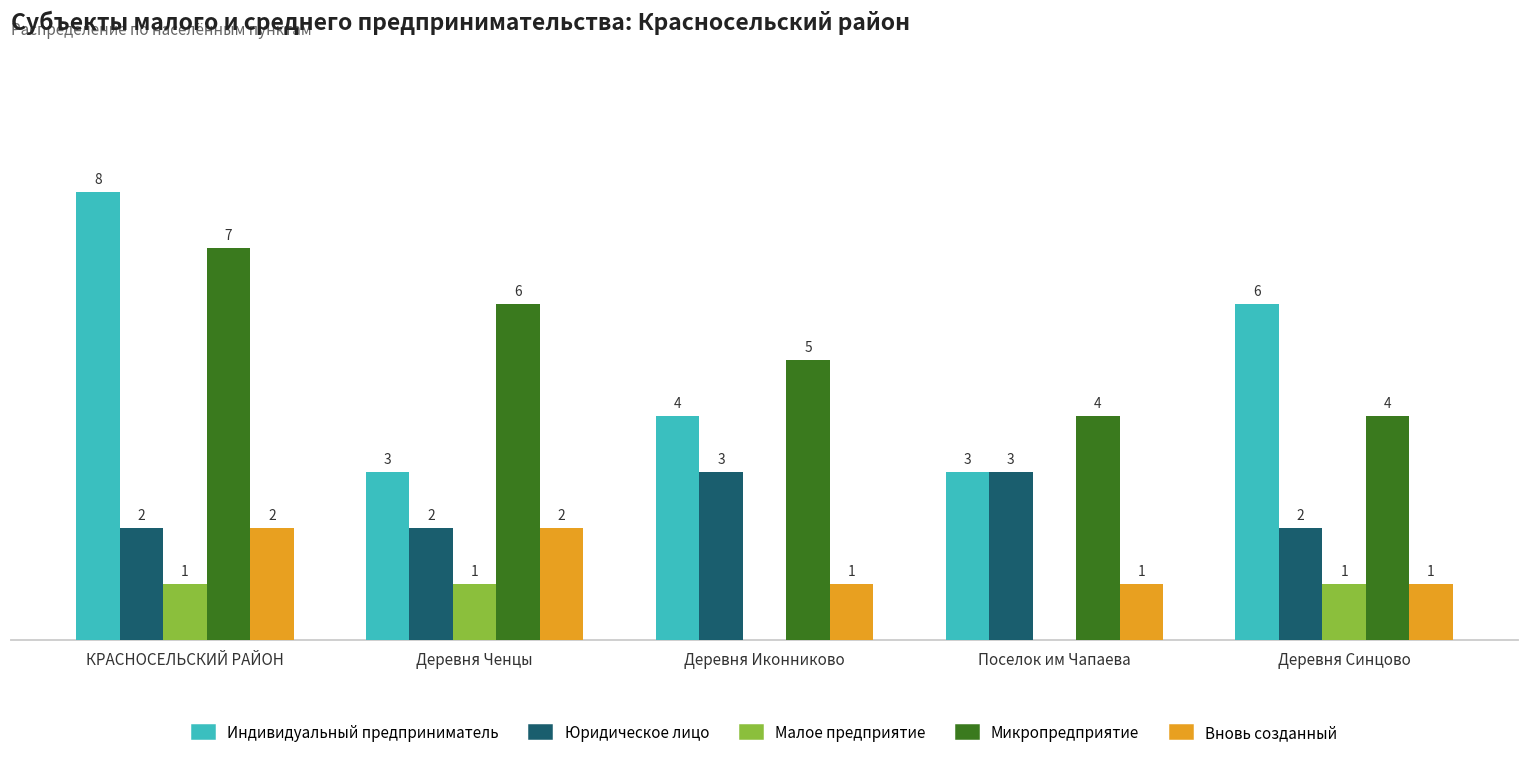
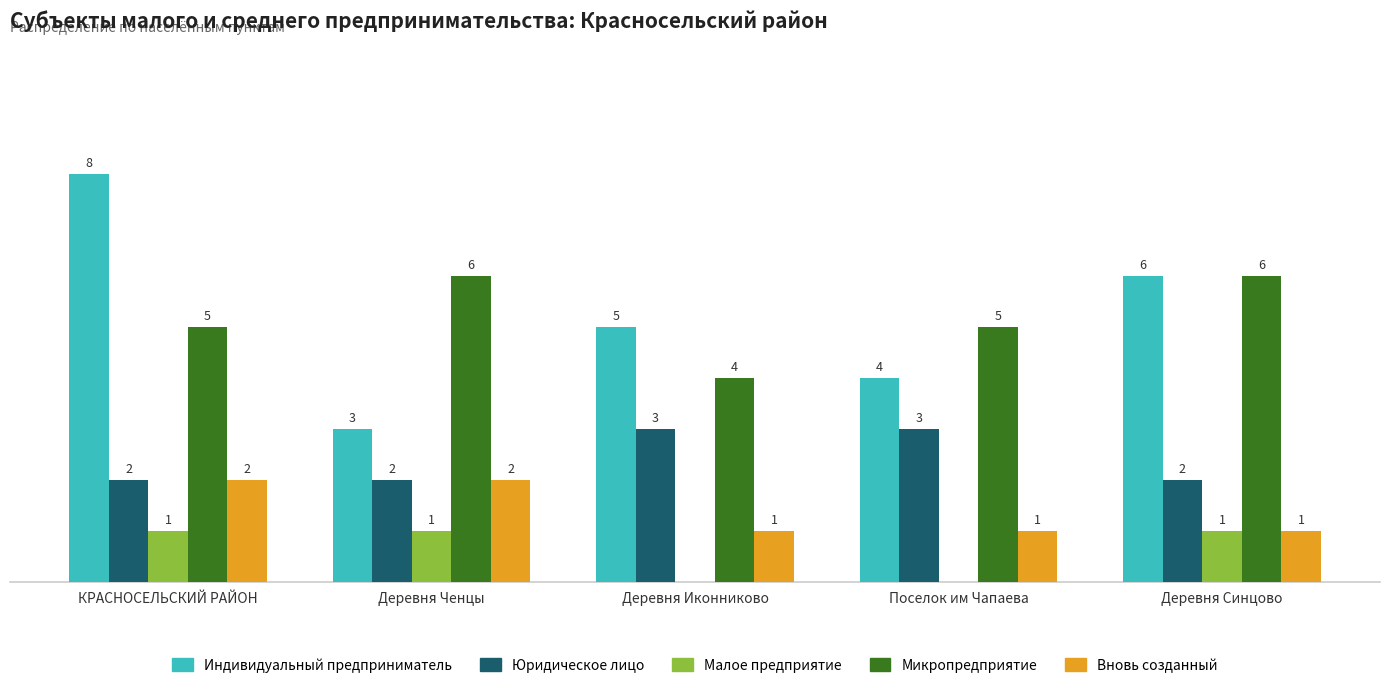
Микропредприятие, КРАСНОСЕЛЬСКИЙ РАЙОН: 7 -> 5
Индивидуальный предприниматель, Деревня Иконниково: 4 -> 5
Микропредприятие, Деревня Иконниково: 5 -> 4
Индивидуальный предприниматель, Поселок им Чапаева: 3 -> 4
Микропредприятие, Поселок им Чапаева: 4 -> 5
Микропредприятие, Деревня Синцово: 4 -> 6
